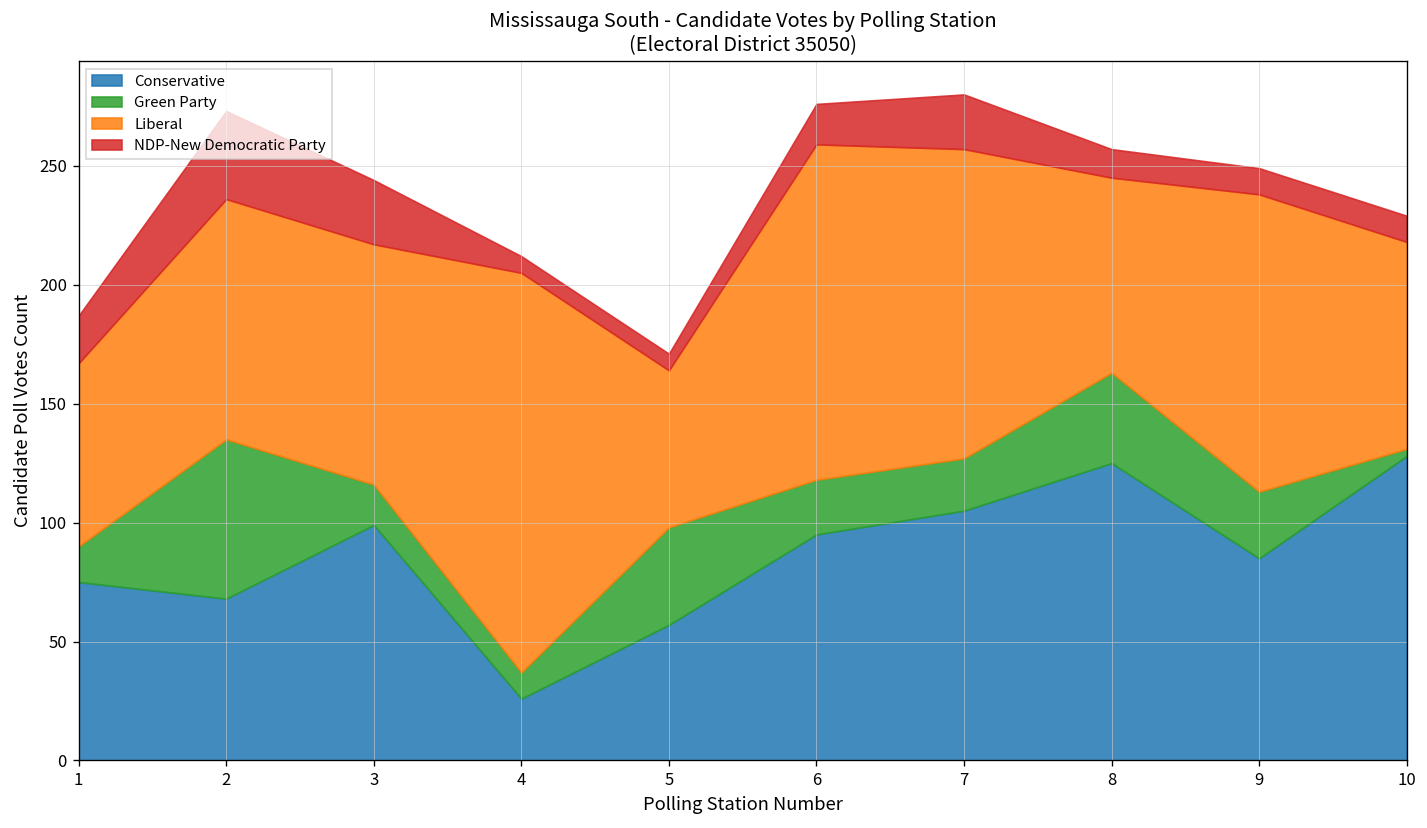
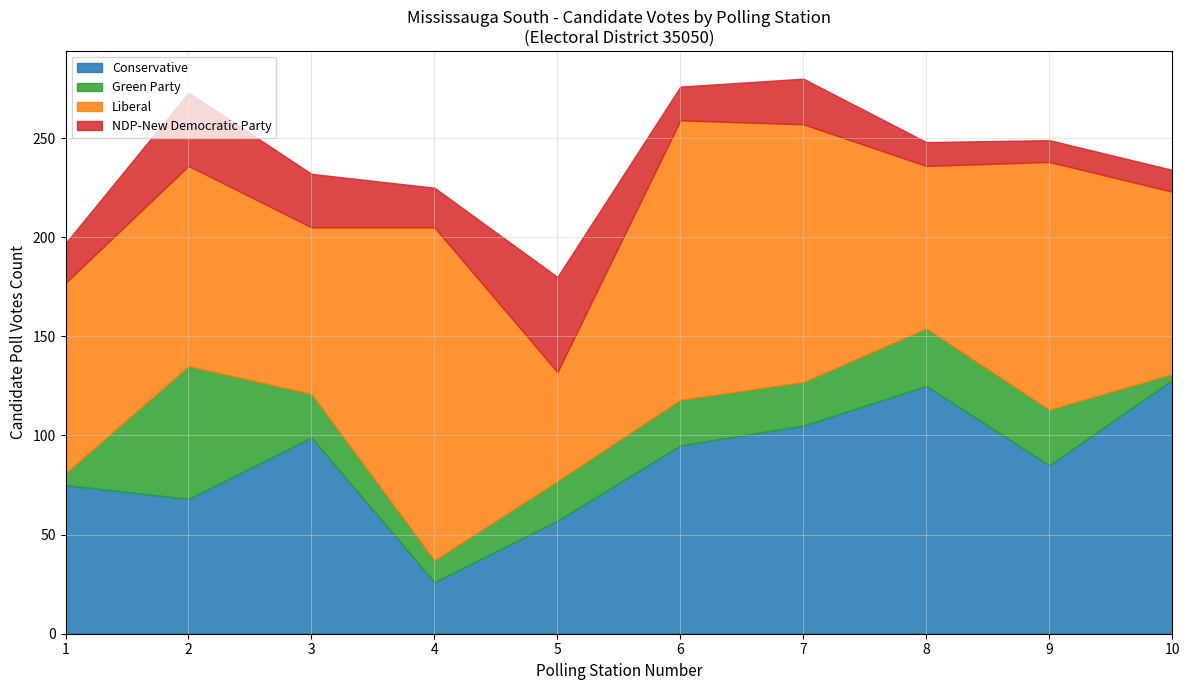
Green Party, 1: 15 -> 6
Liberal, 1: 77 -> 96
Green Party, 3: 17 -> 22
Liberal, 3: 101 -> 84
NDP-New Democratic Party, 4: 7 -> 20
Green Party, 5: 41 -> 20
Liberal, 5: 66 -> 55
NDP-New Democratic Party, 5: 7 -> 48
Green Party, 8: 38 -> 29
Liberal, 10: 87 -> 92
